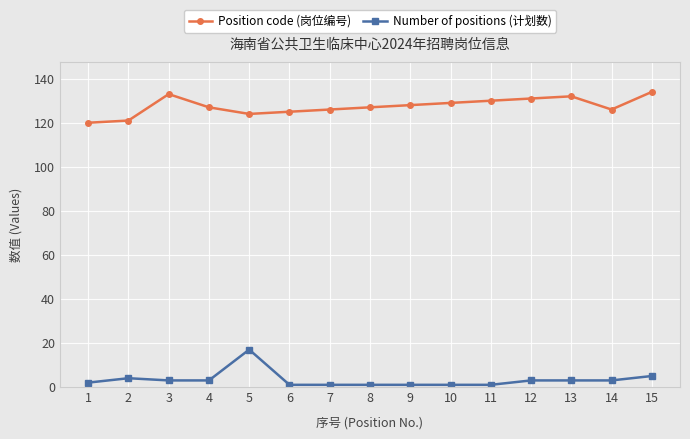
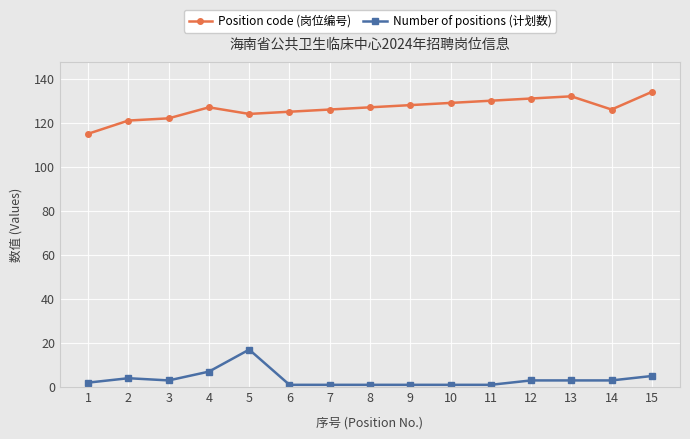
Position code (岗位编号), 1: 120 -> 115
Position code (岗位编号), 3: 133 -> 122
Number of positions (计划数), 4: 3 -> 7
